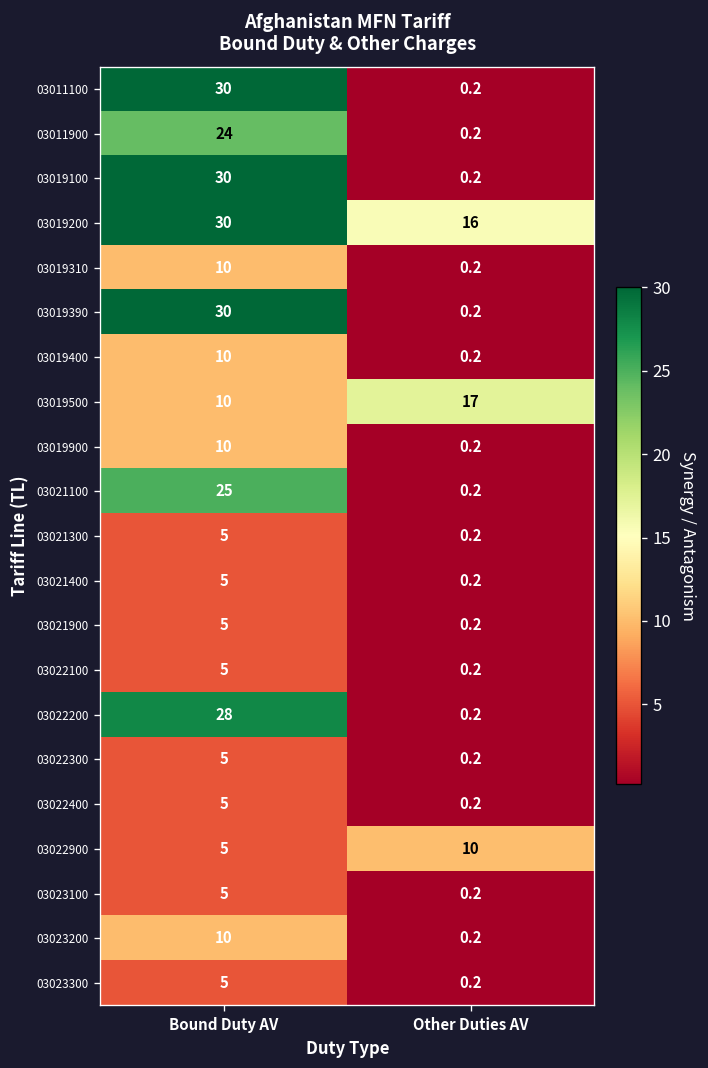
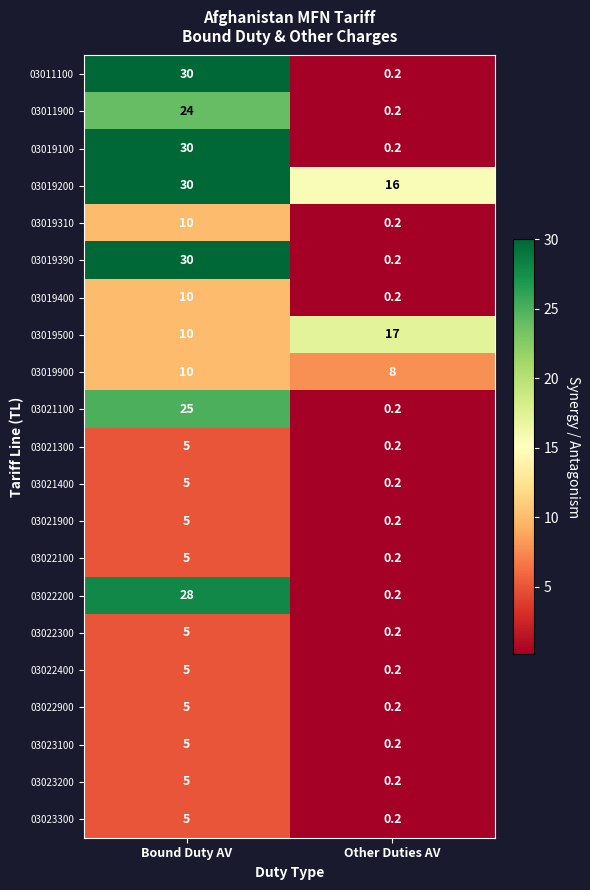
03019900, Other Duties AV: 0.2 -> 8
03022900, Other Duties AV: 10 -> 0.2
03023200, Bound Duty AV: 10 -> 5
